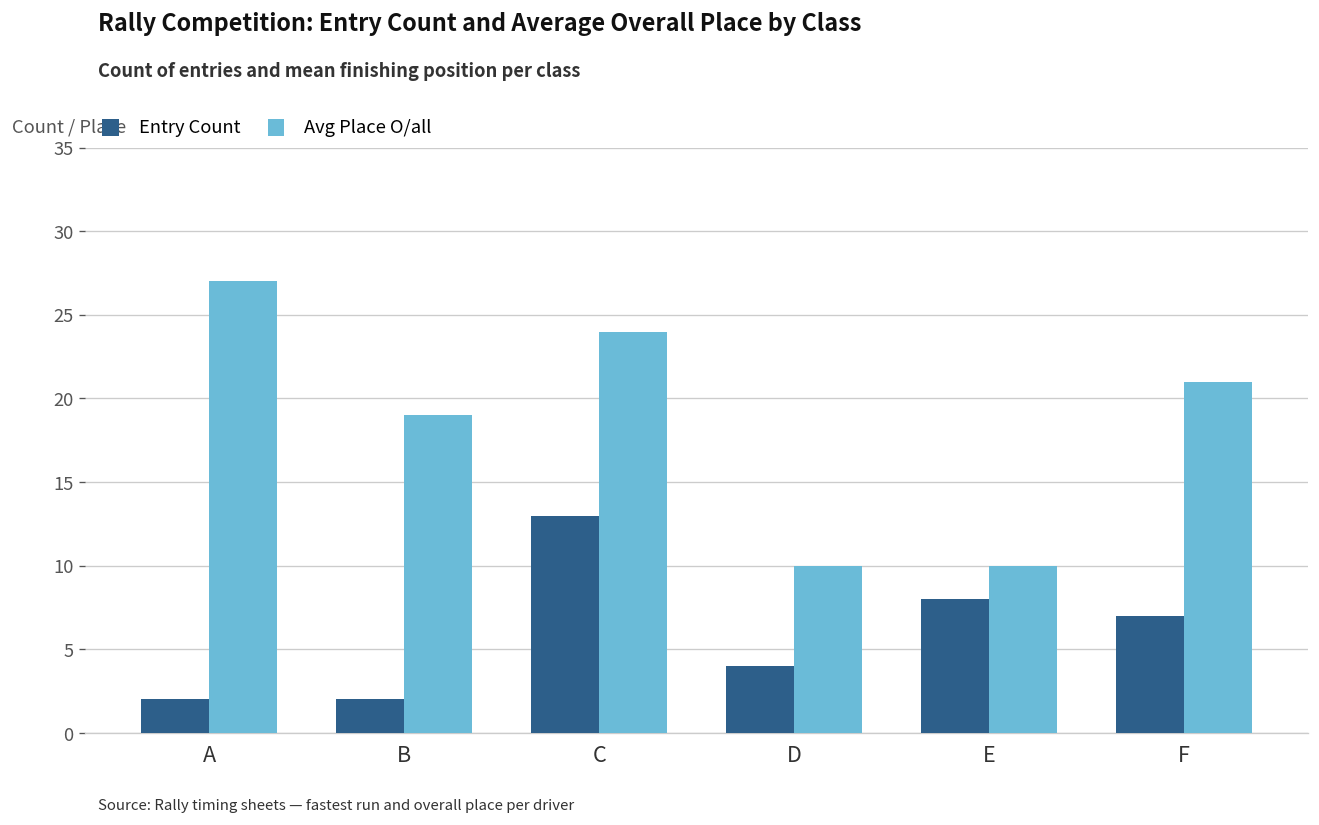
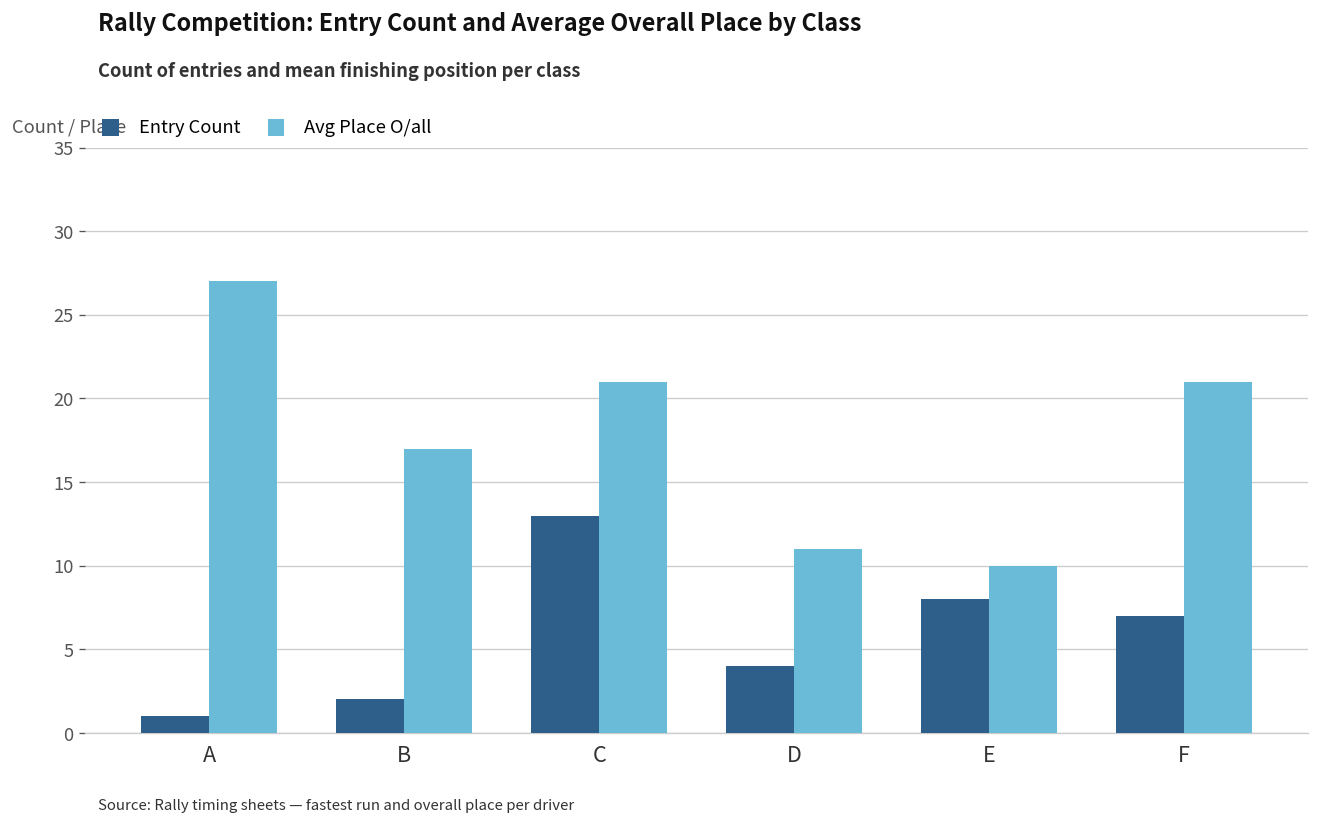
Entry Count, A: 2 -> 1
Avg Place O/all, B: 19 -> 17
Avg Place O/all, C: 24 -> 21
Avg Place O/all, D: 10 -> 11
